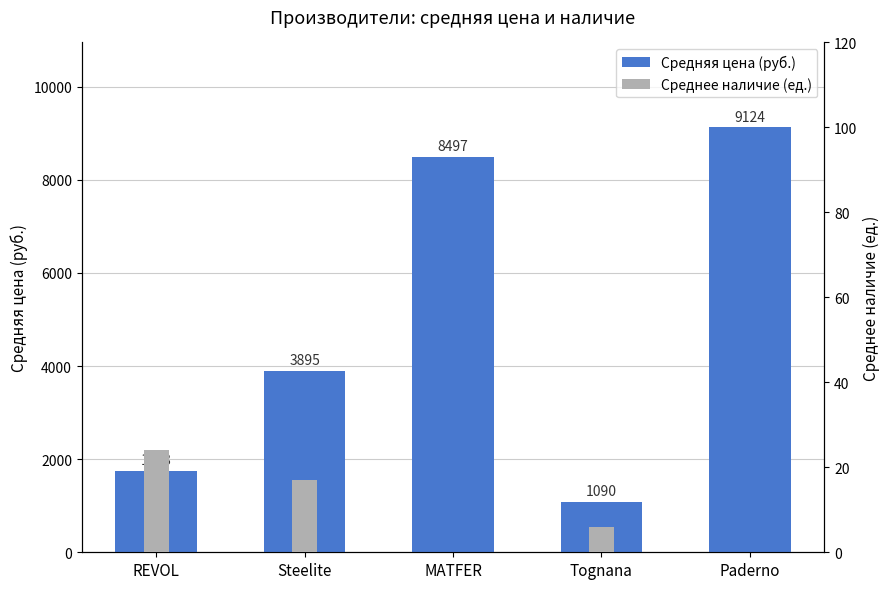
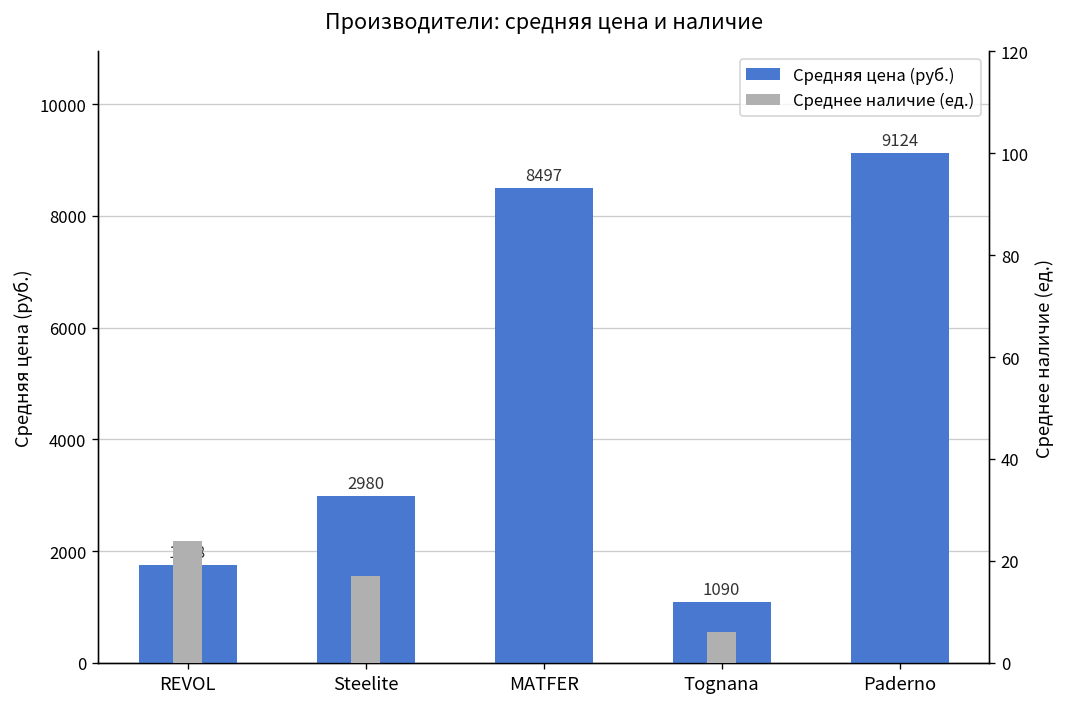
Средняя цена (руб.), Steelite: 3895 -> 2980
